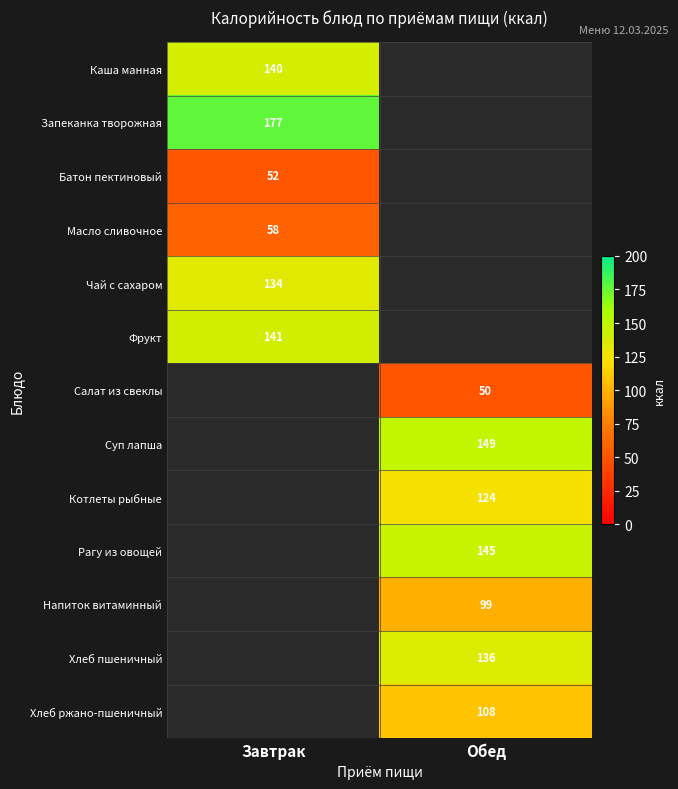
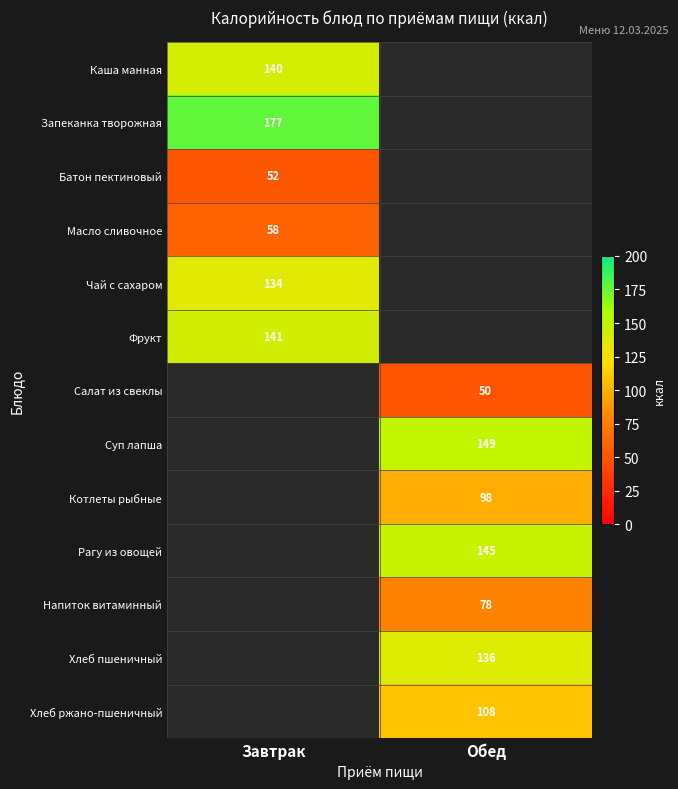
Котлеты рыбные, Обед: 124 -> 98
Напиток витаминный, Обед: 99 -> 78
